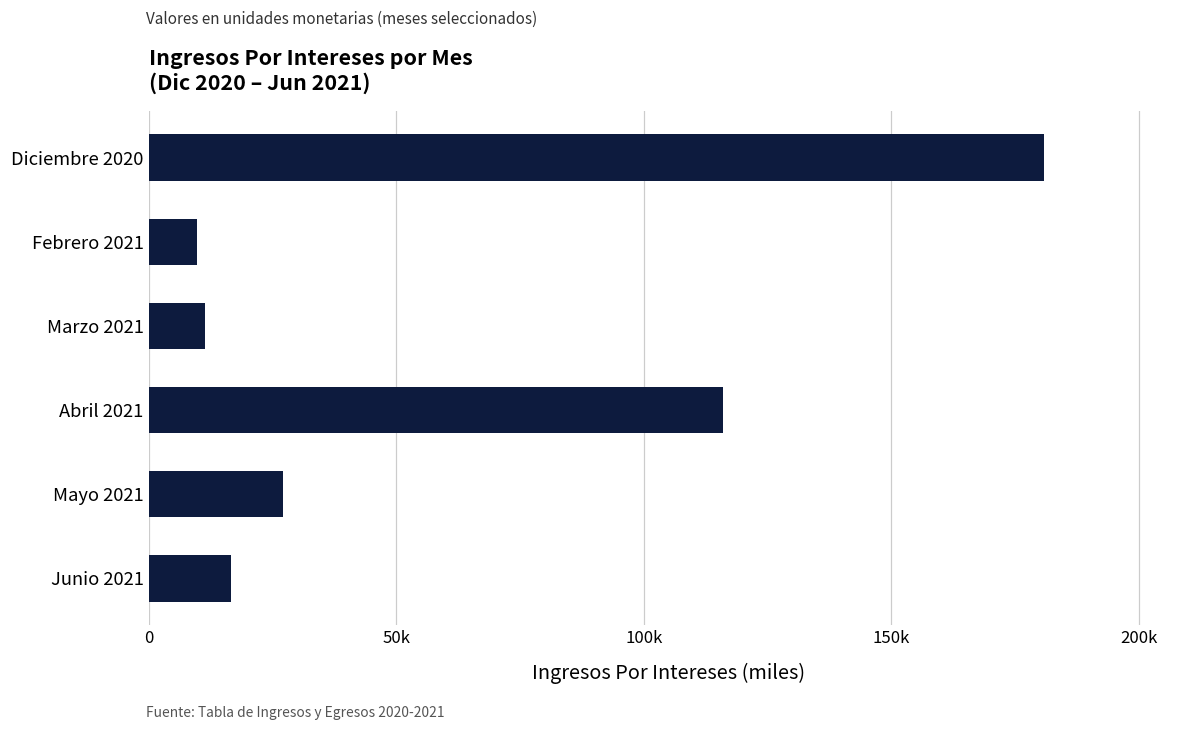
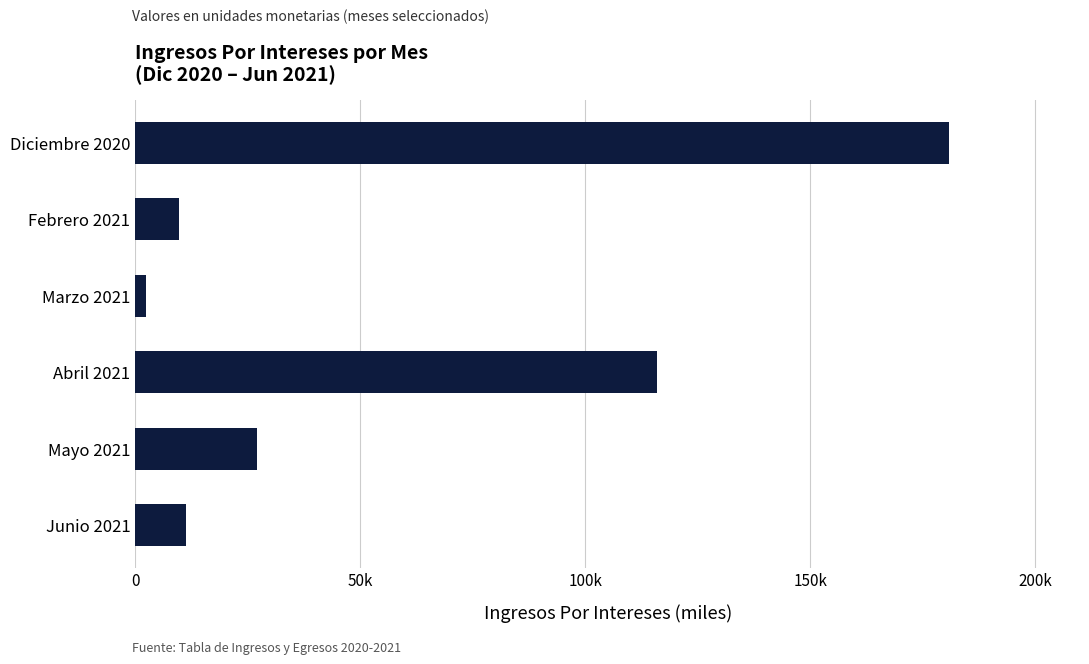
Marzo 2021: 11000 -> 2000
Junio 2021: 17000 -> 11000
